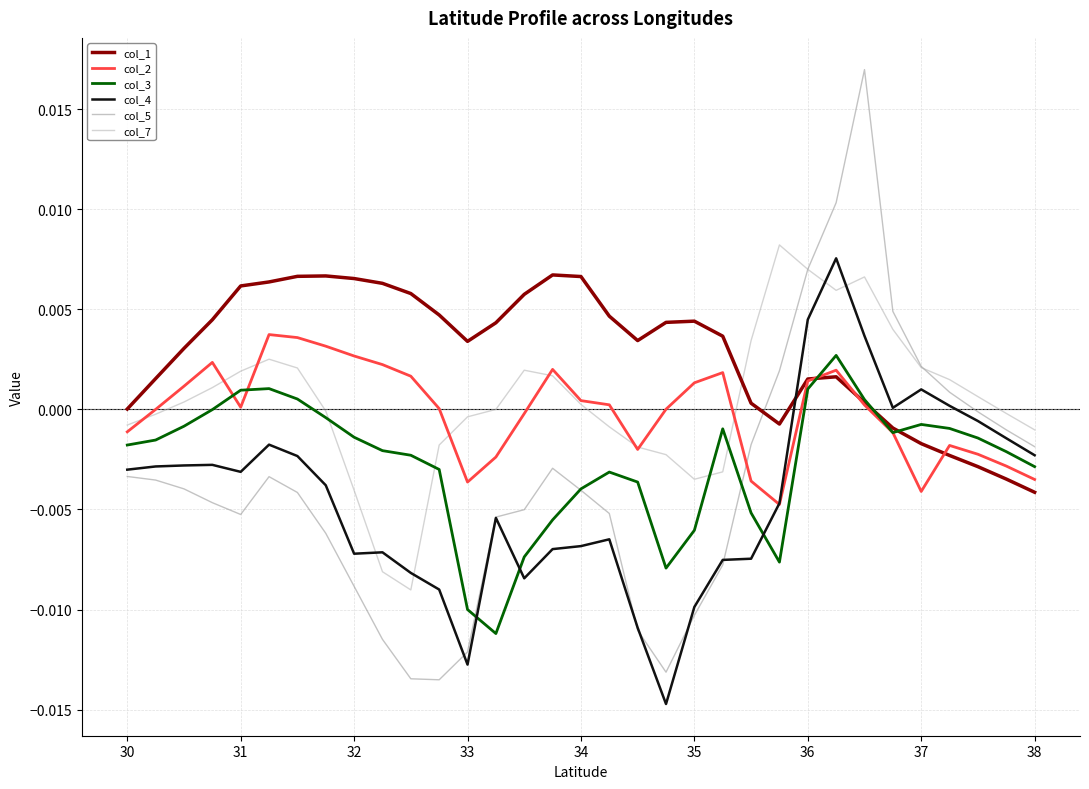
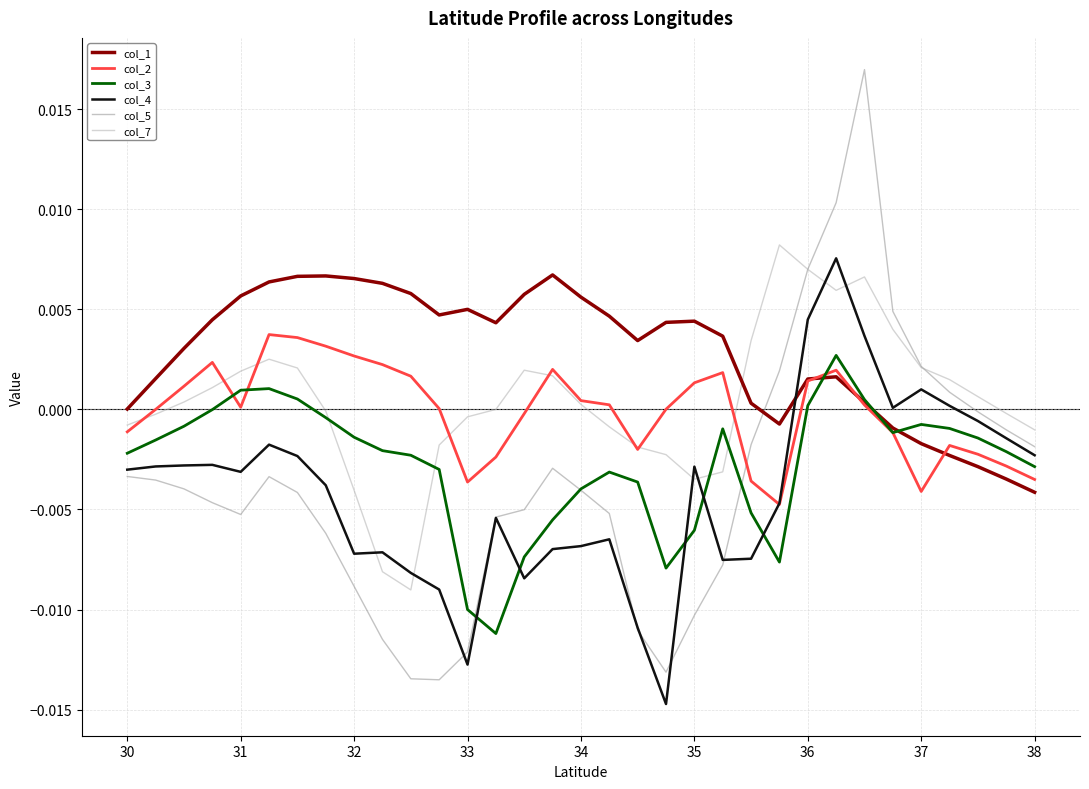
col_3, 30: -0.0018 -> -0.0022
col_1, 31: 0.0062 -> 0.0057
col_1, 33: 0.0034 -> 0.0050
col_1, 34: 0.0066 -> 0.0056
col_4, 35: -0.0099 -> -0.0029
col_3, 36: 0.0010 -> 0.0002
